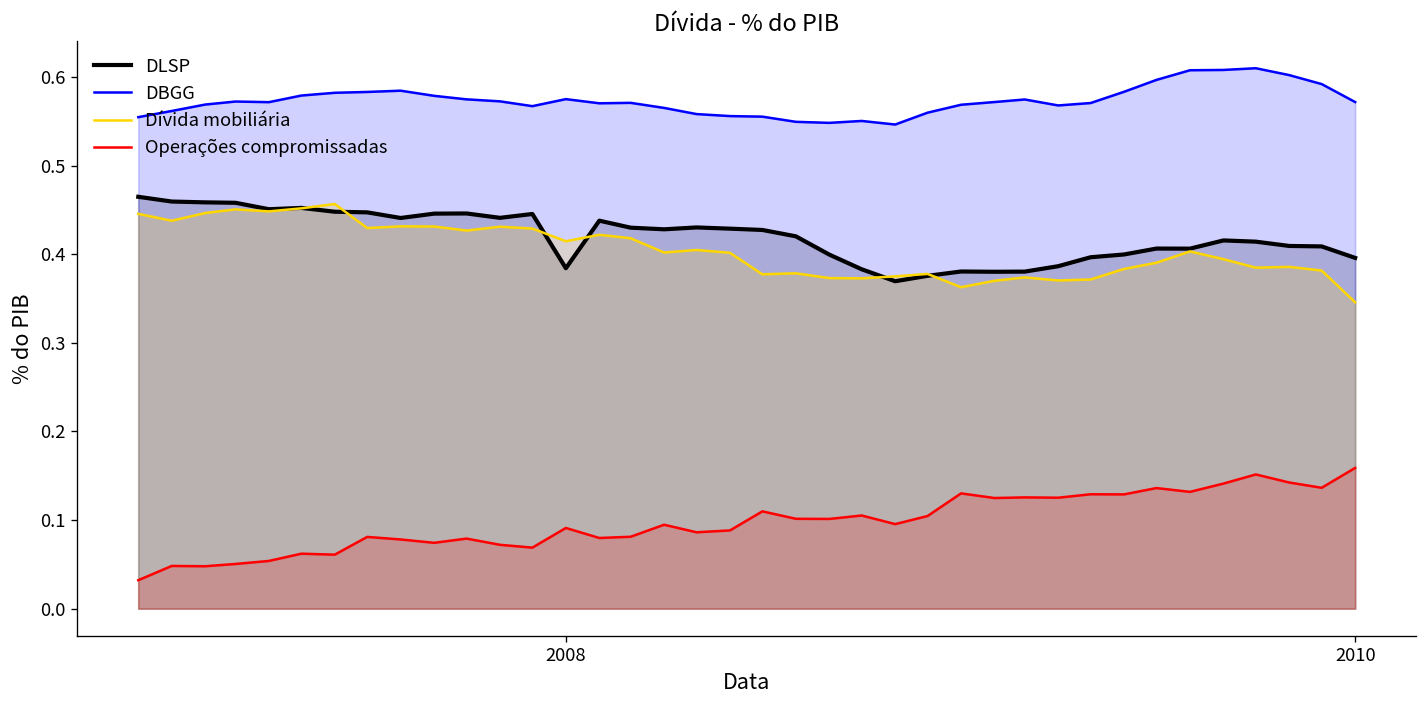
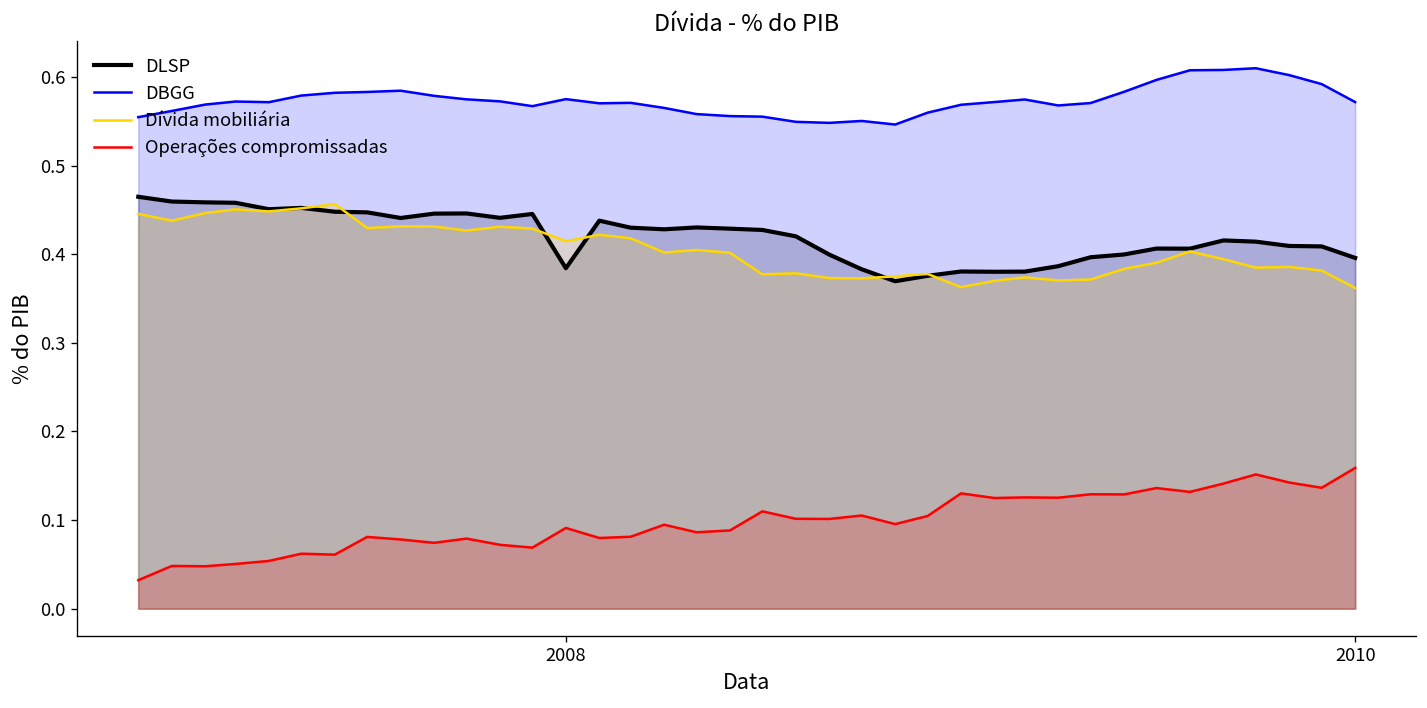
Dívida mobiliária, 2010: 0.35 -> 0.36
